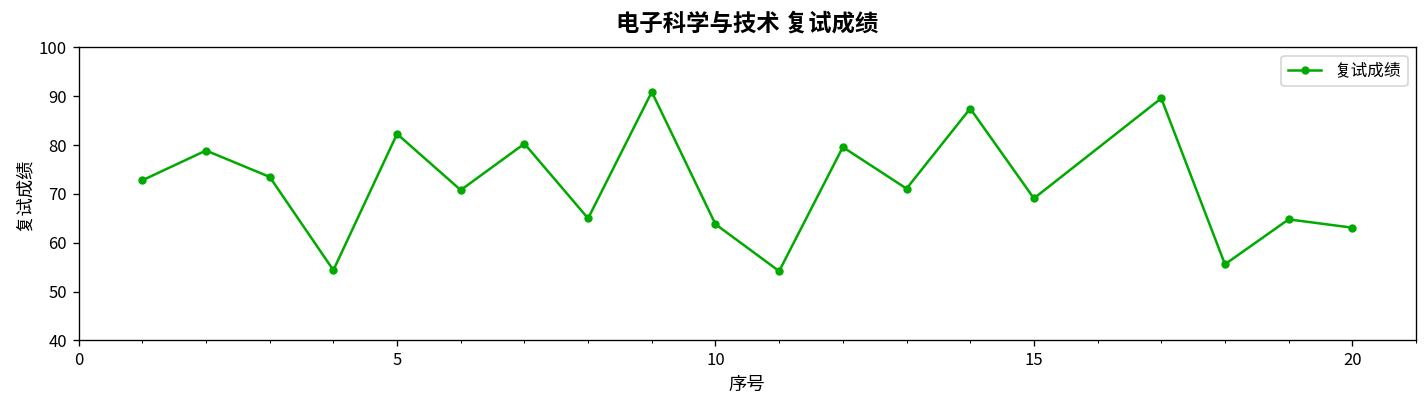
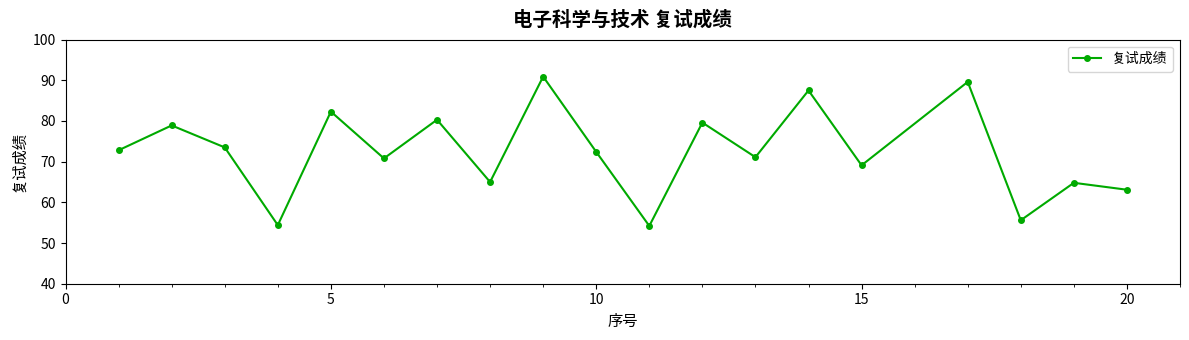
10: 64 -> 72
